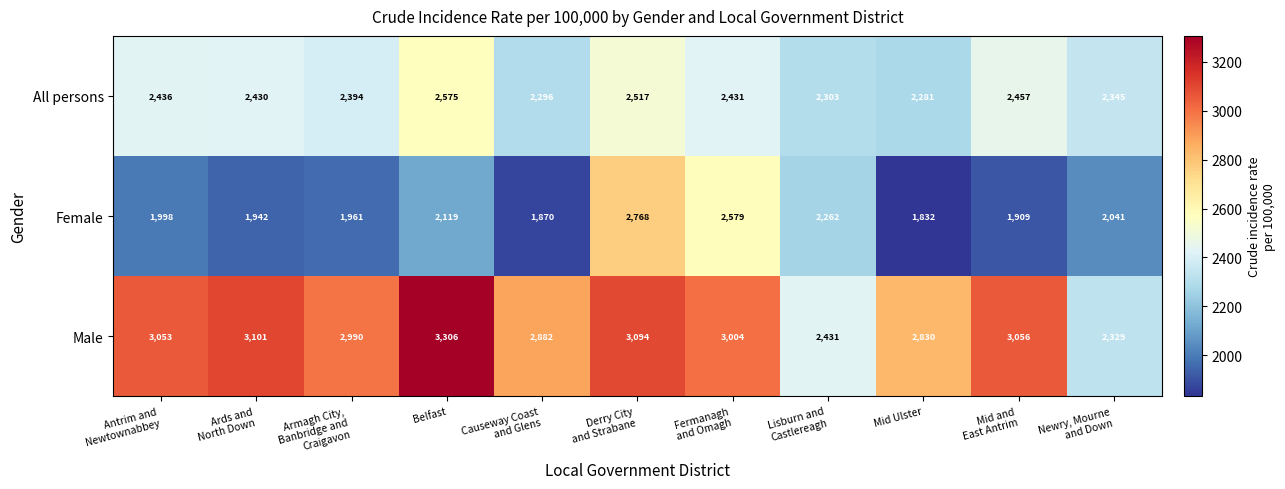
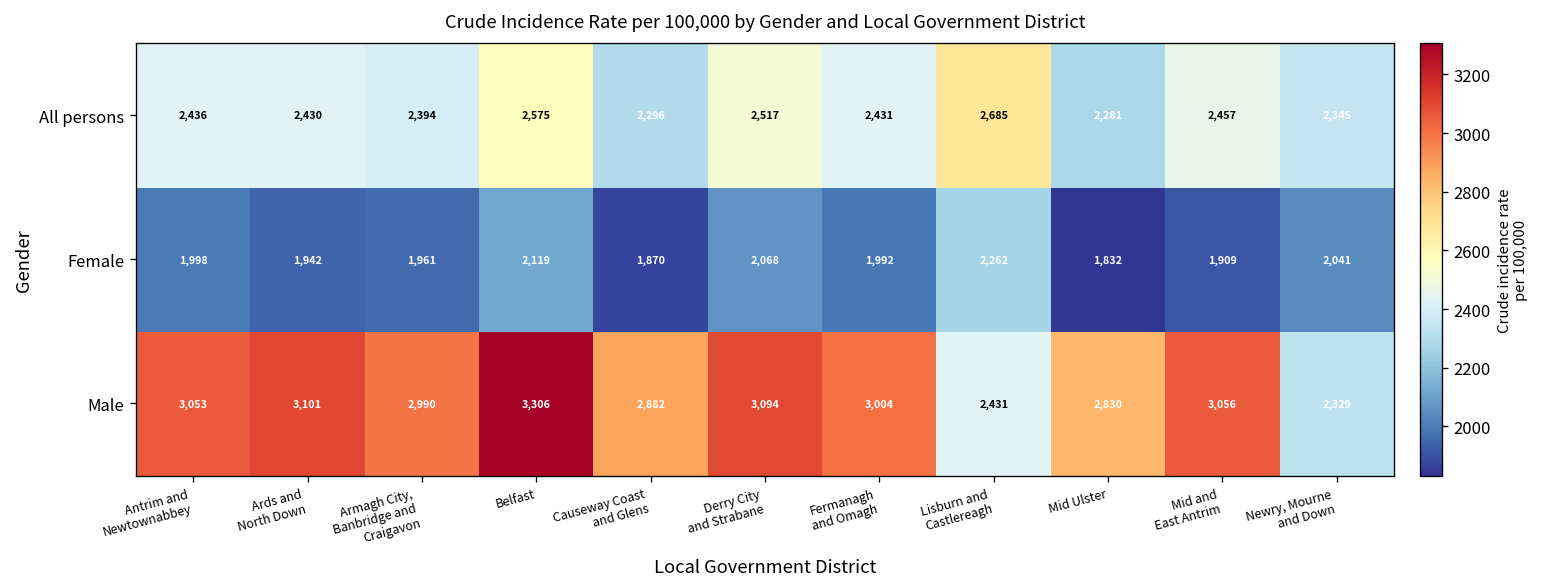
All persons, Lisburn and Castlereagh: 2,303 -> 2,685
Female, Derry City and Strabane: 2,768 -> 2,068
Female, Fermanagh and Omagh: 2,579 -> 1,992
